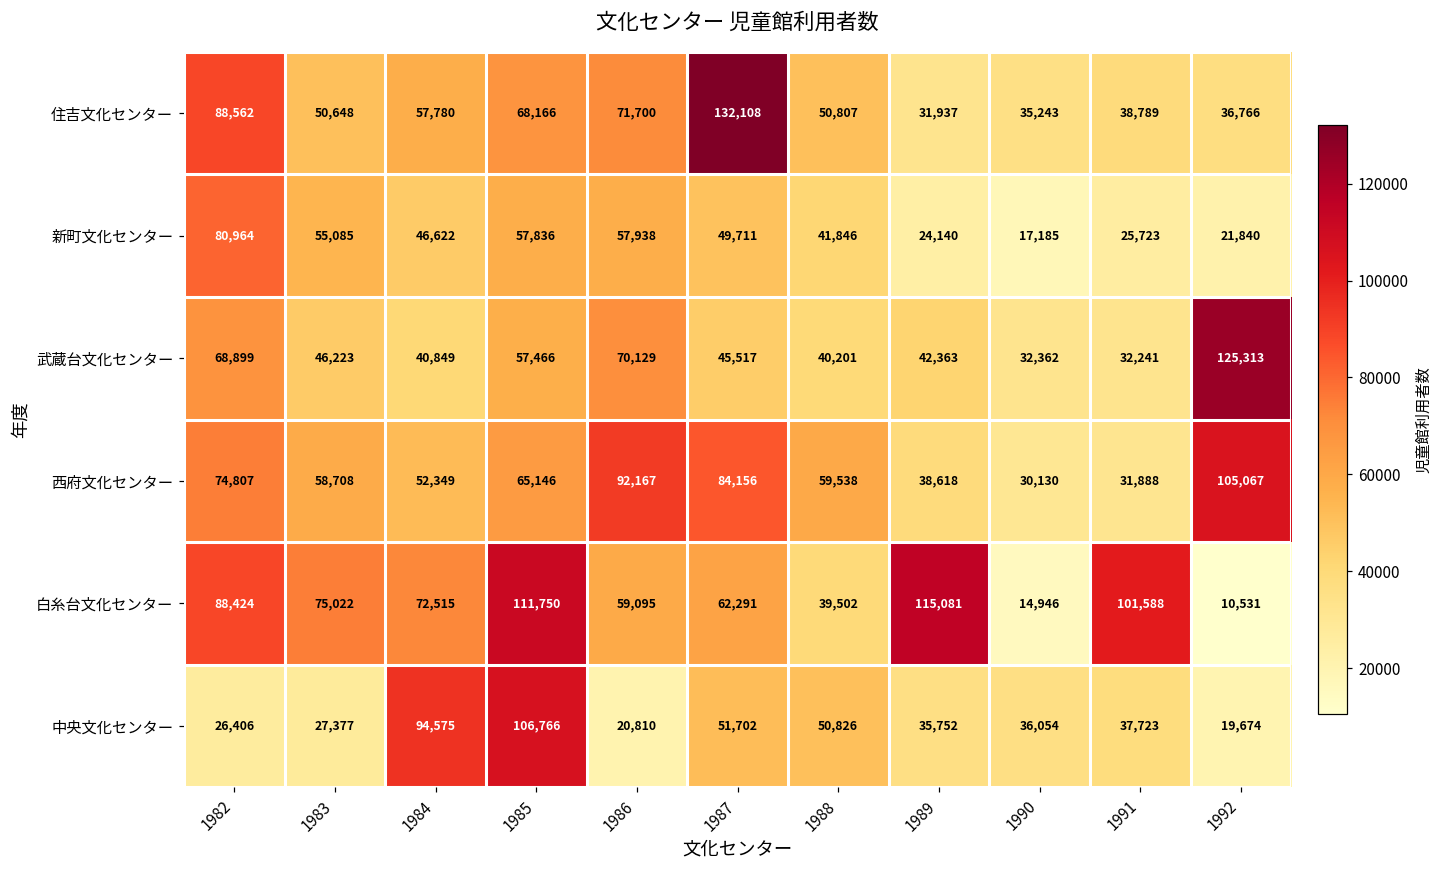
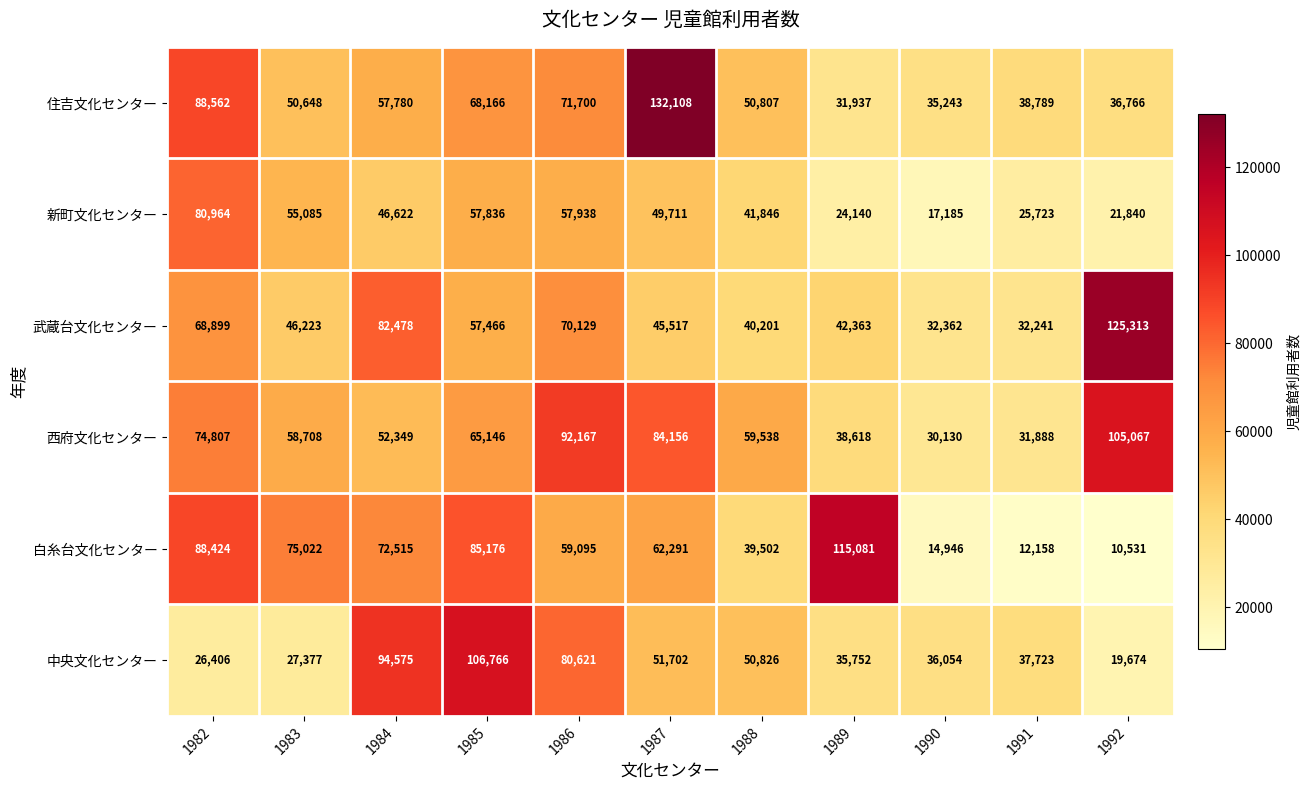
武蔵台文化センター, 1984: 40,849 -> 82,478
白糸台文化センター, 1985: 111,750 -> 85,176
白糸台文化センター, 1991: 101,588 -> 12,158
中央文化センター, 1986: 20,810 -> 80,621
